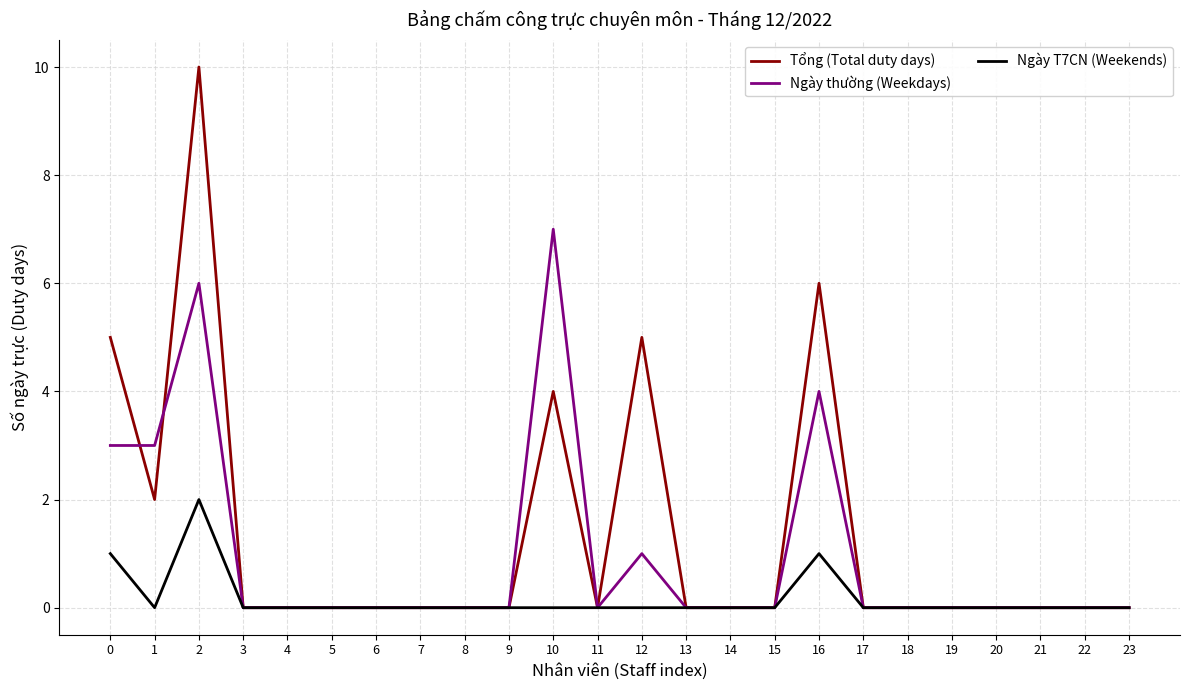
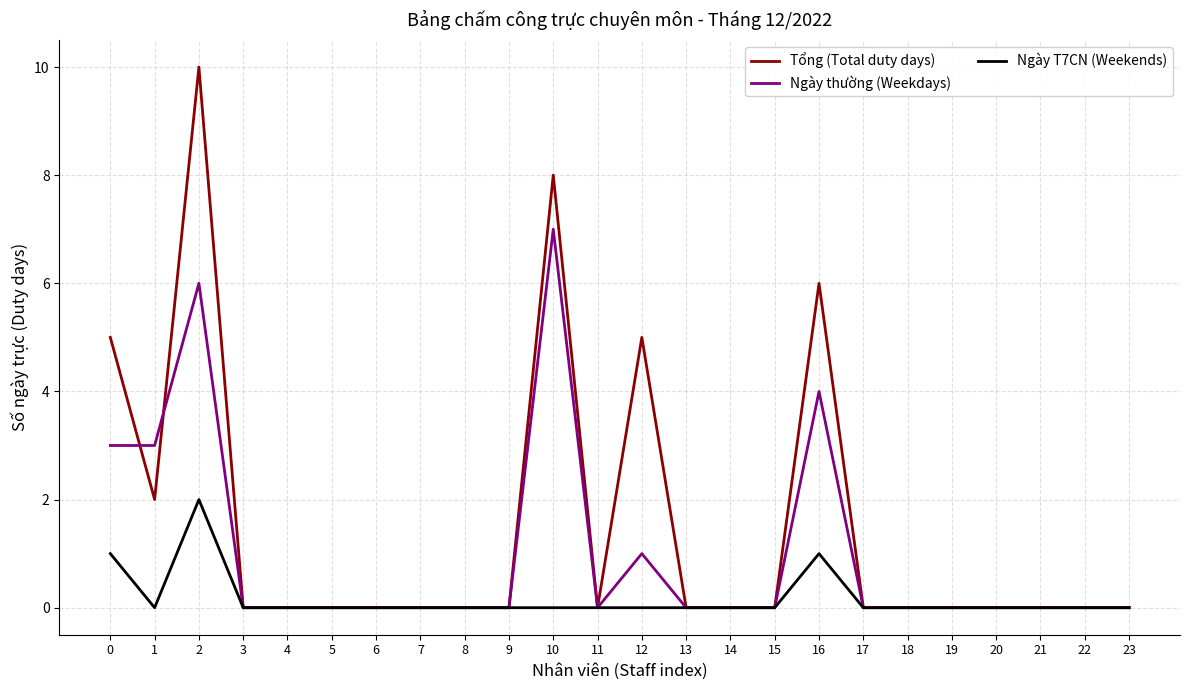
Tổng (Total duty days), 10: 4 -> 8
